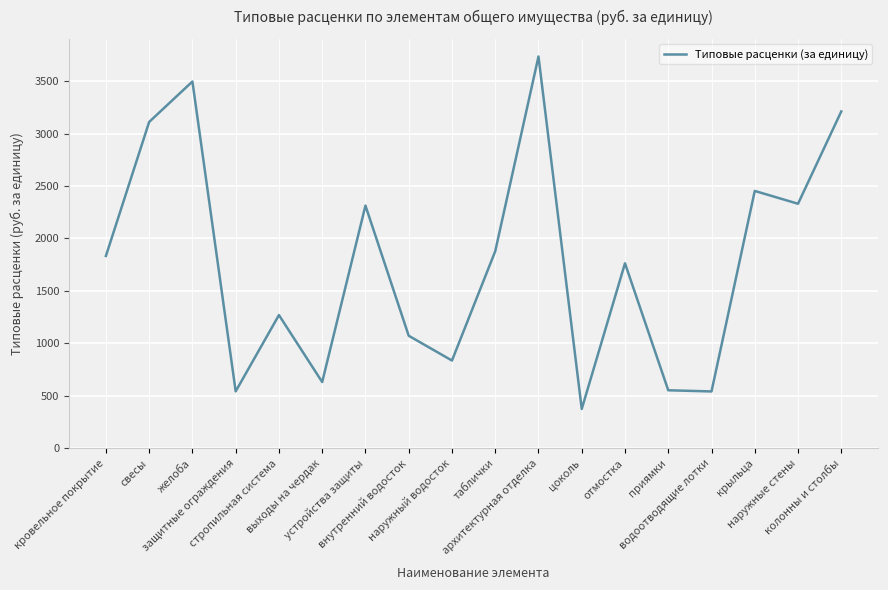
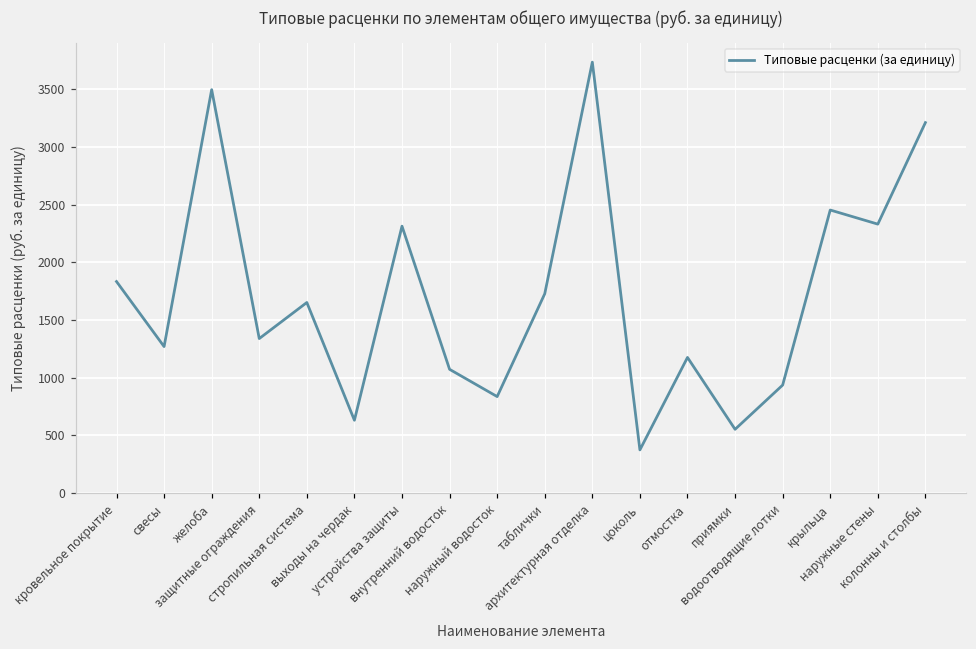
свесы: 3110 -> 1270
защитные ограждения: 540 -> 1340
стропильная система: 1270 -> 1650
таблички: 1880 -> 1730
отмостка: 1760 -> 1180
водоотводящие лотки: 540 -> 940
